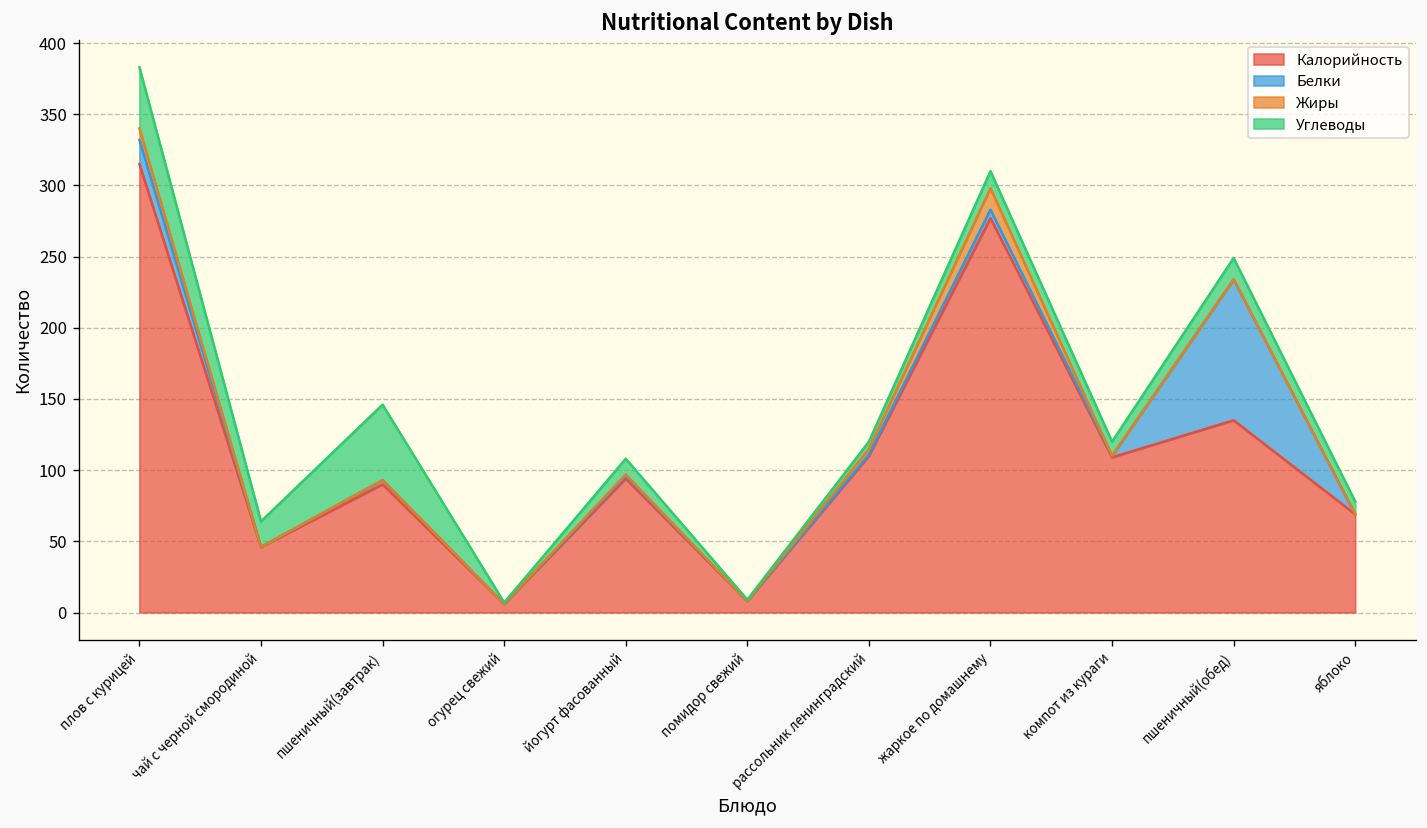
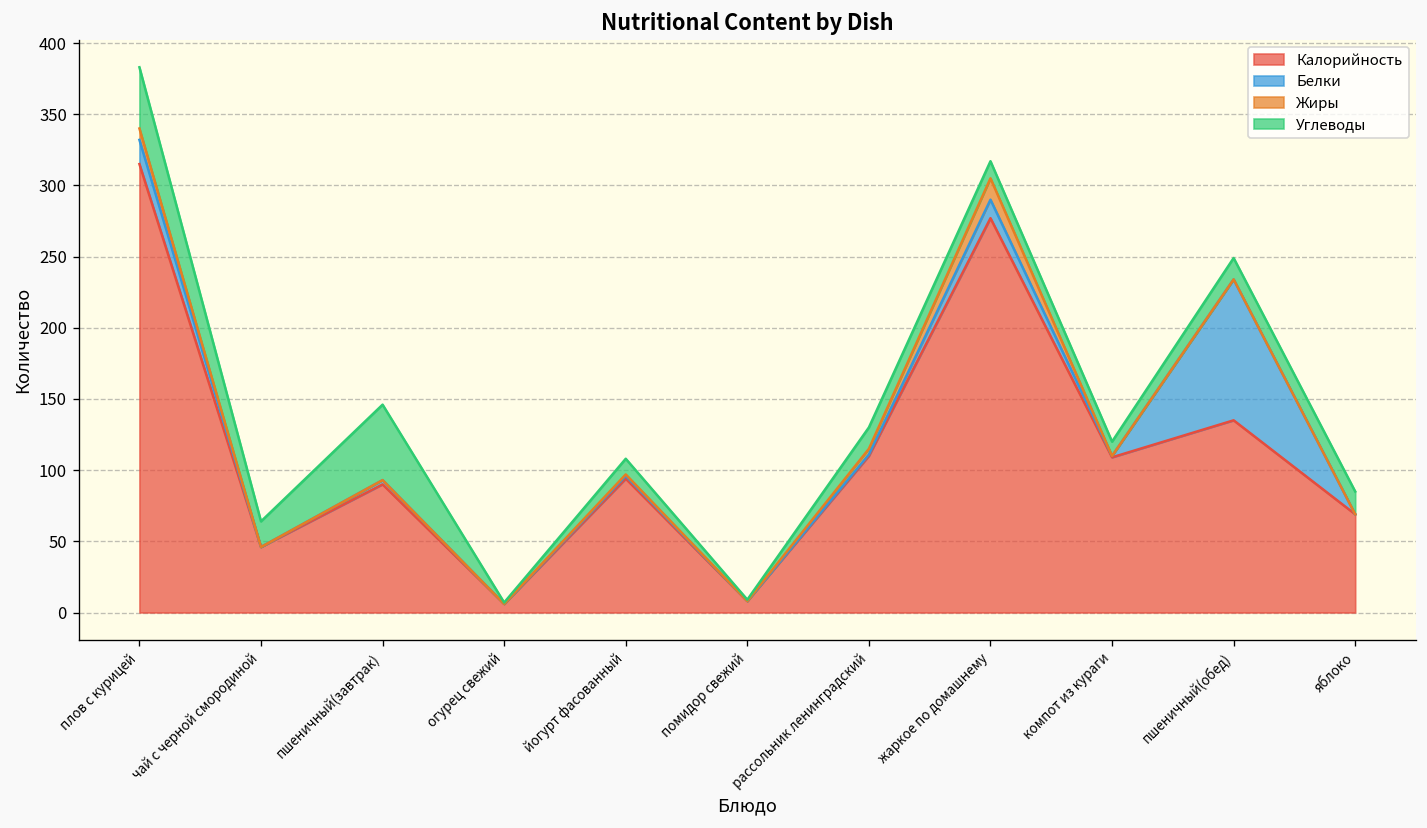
Углеводы, рассольник ленинградский: 5 -> 15
Белки, жаркое по домашнему: 6 -> 13
Углеводы, яблоко: 9 -> 16
